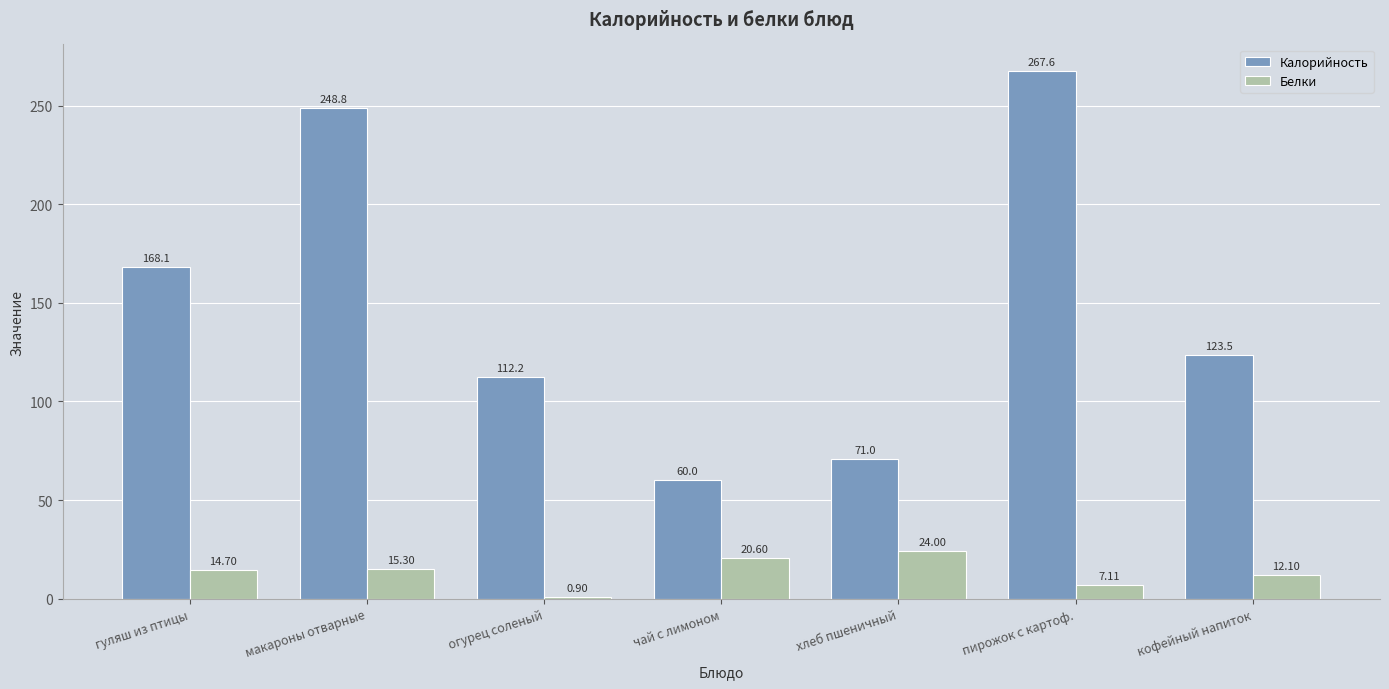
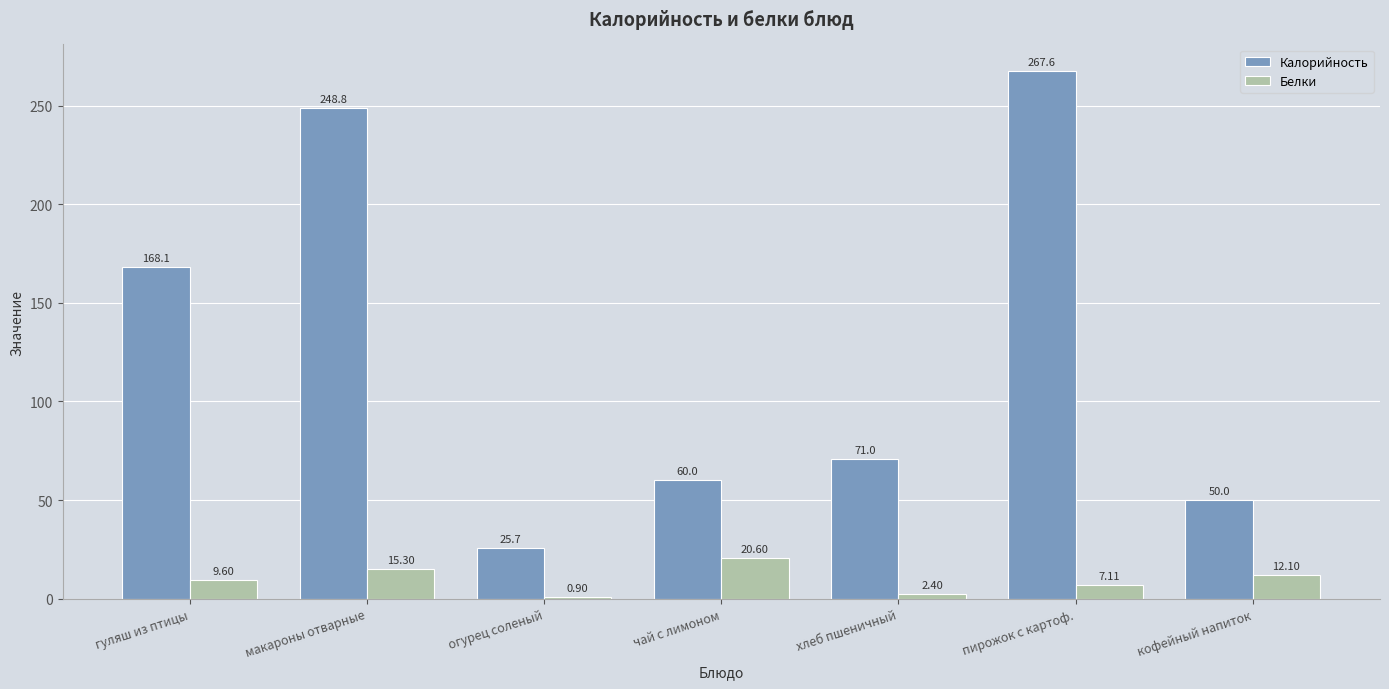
Белки, гуляш из птицы: 14.70 -> 9.60
Калорийность, огурец соленый: 112.2 -> 25.7
Белки, хлеб пшеничный: 24.00 -> 2.40
Калорийность, кофейный напиток: 123.5 -> 50.0
